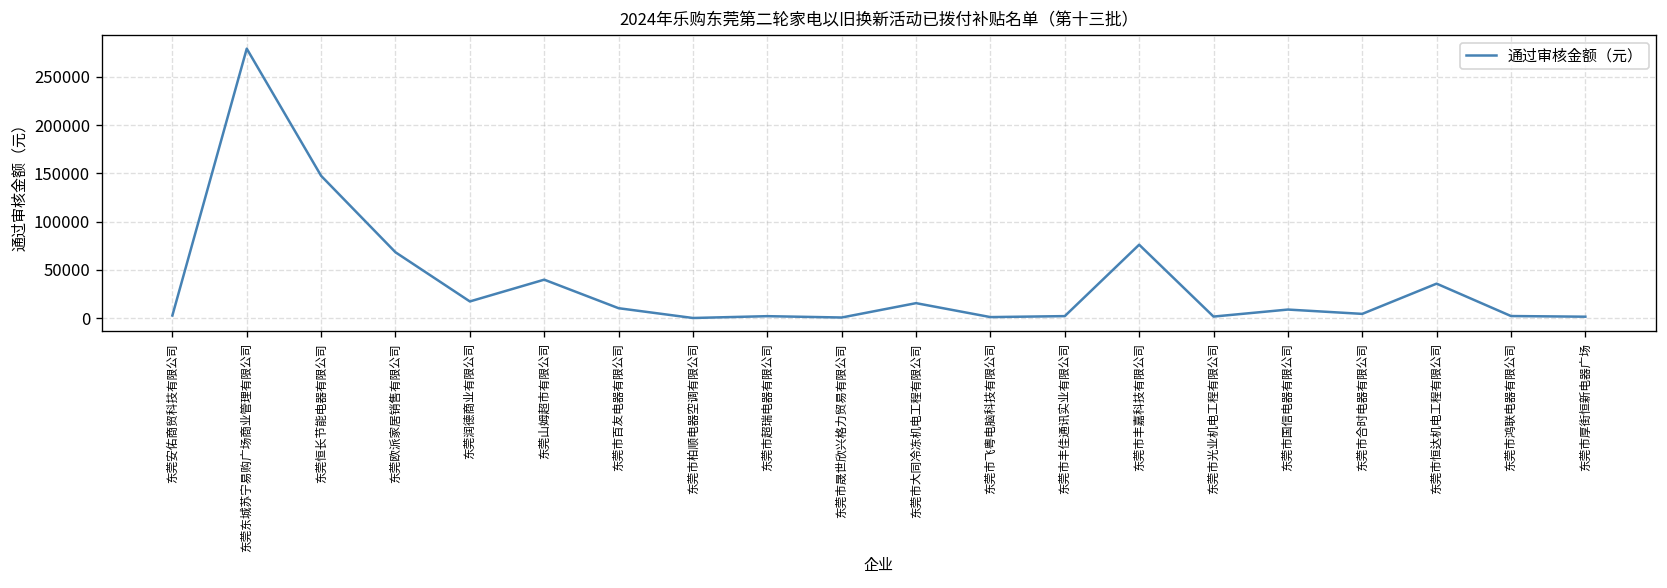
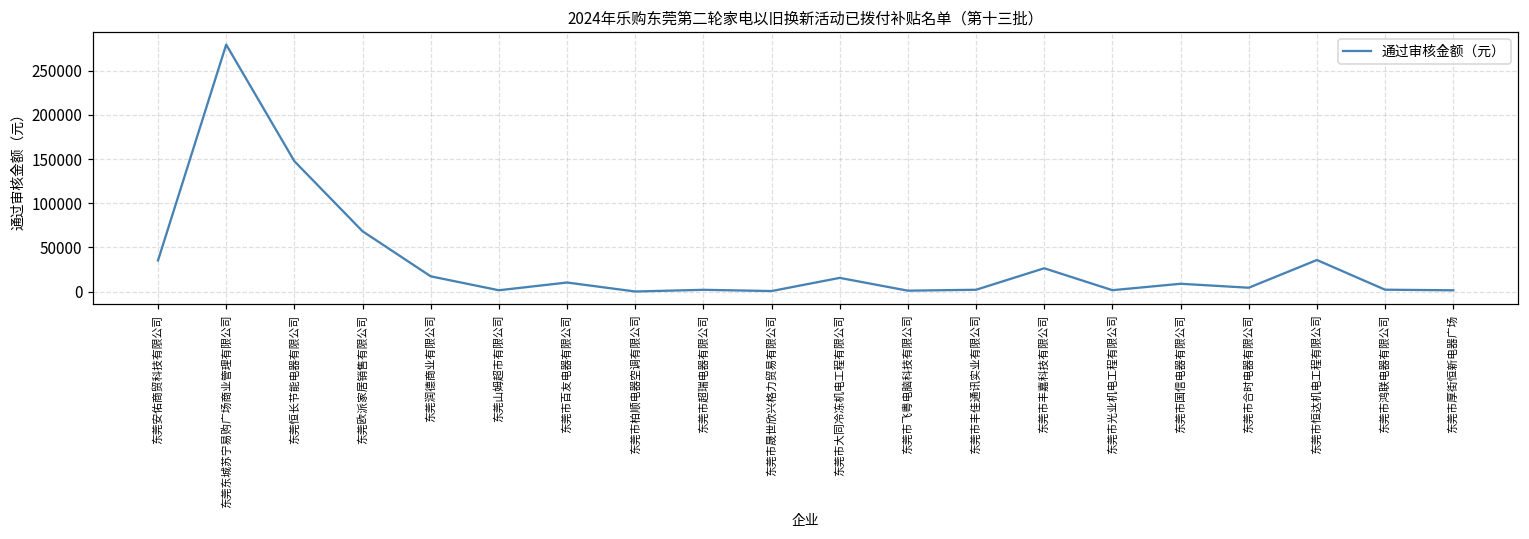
东莞安佑商贸科技有限公司: 0 -> 40000
东莞山姆超市有限公司: 40000 -> 0
东莞市丰嘉科技有限公司: 80000 -> 30000
